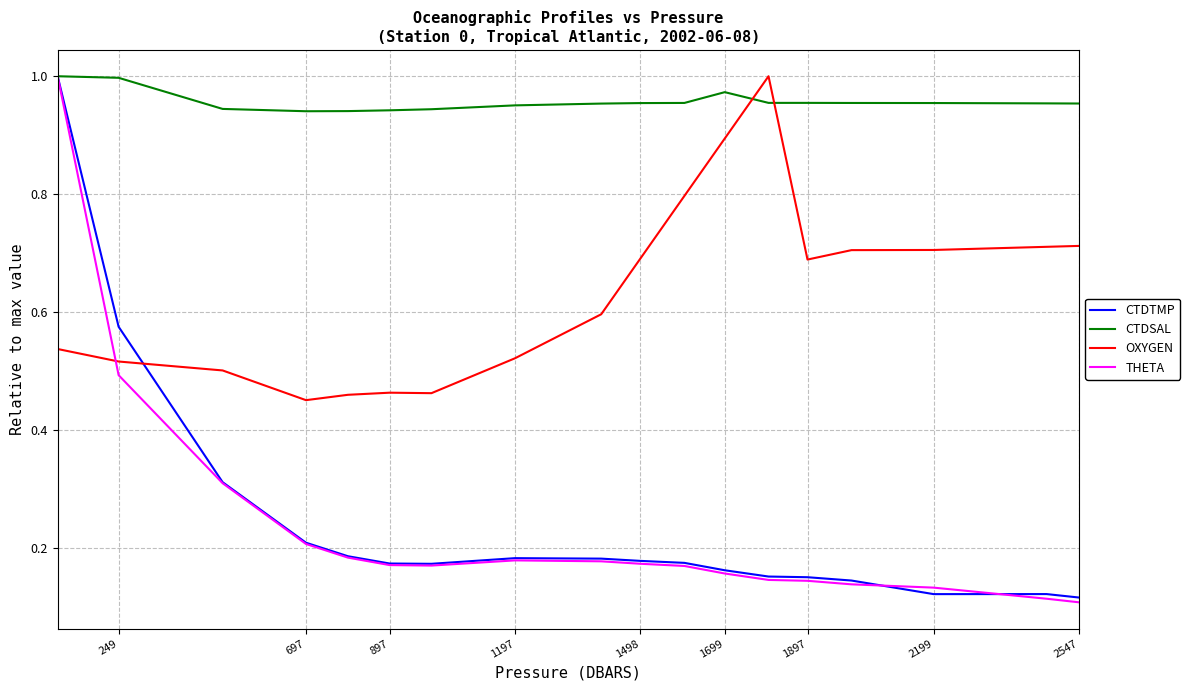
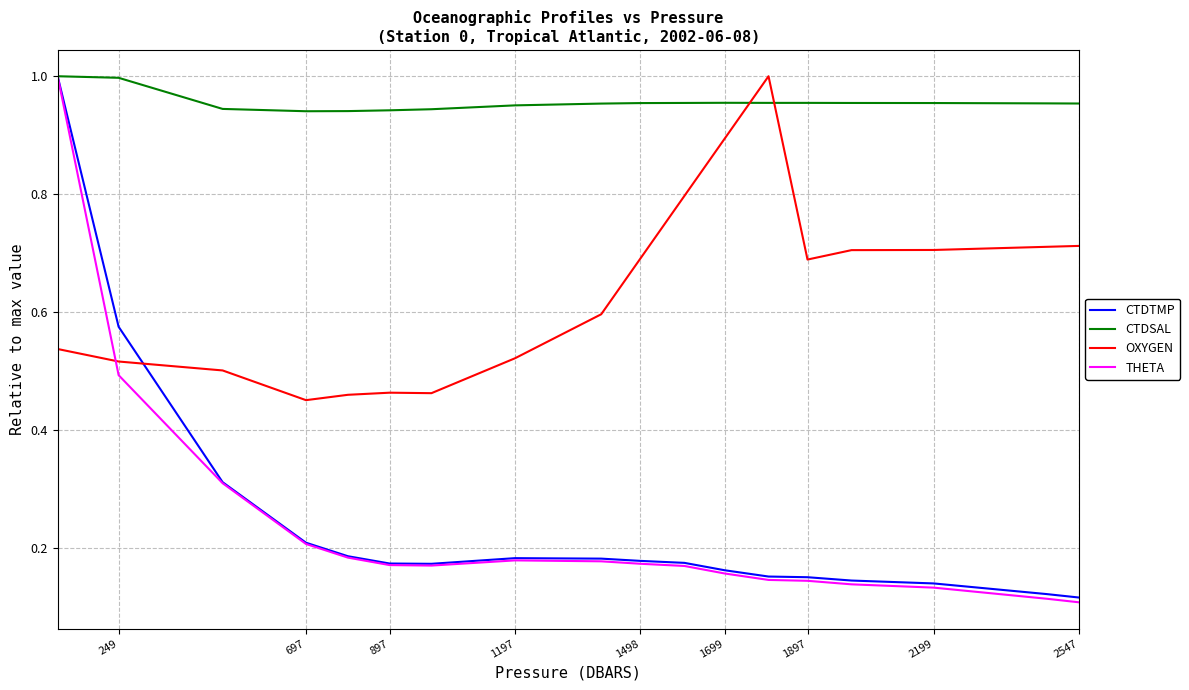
CTDSAL, 1699: 0.97 -> 0.95
CTDTMP, 2199: 0.12 -> 0.14
